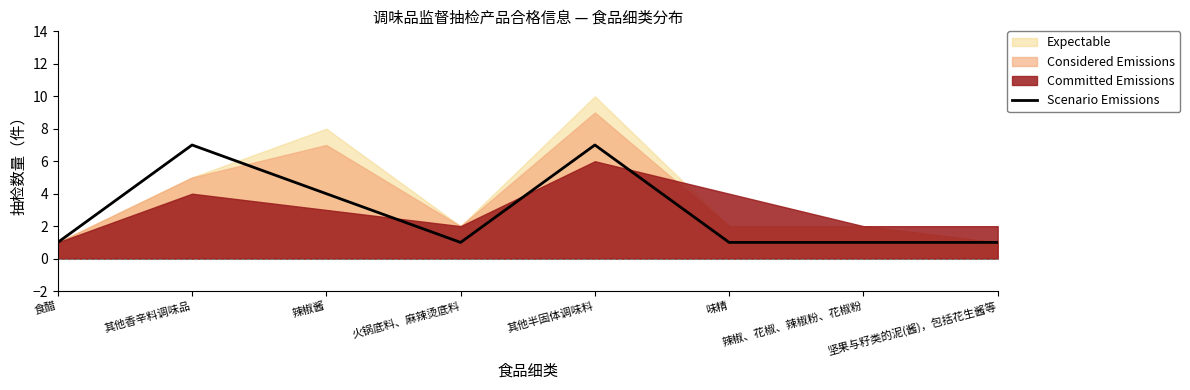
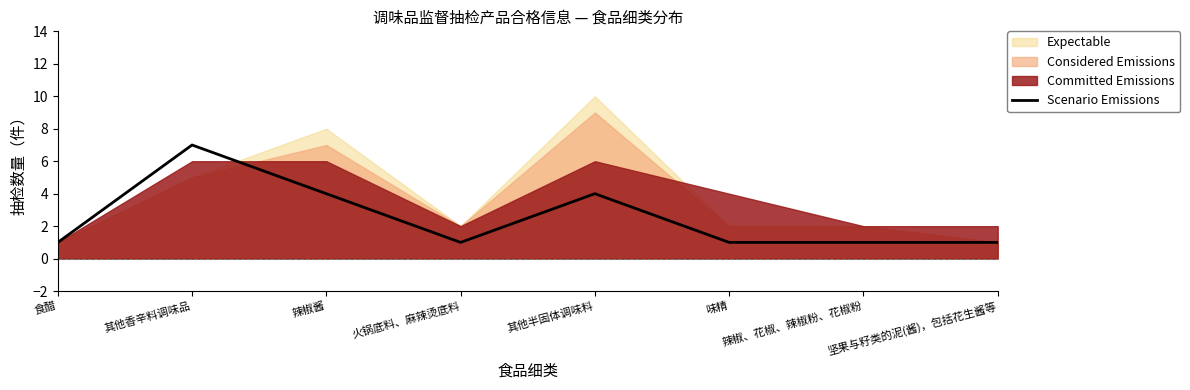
Committed Emissions, 其他香辛料调味品: 4 -> 6
Committed Emissions, 辣椒酱: 3 -> 6
Scenario Emissions, 其他半固体调味料: 7 -> 4
